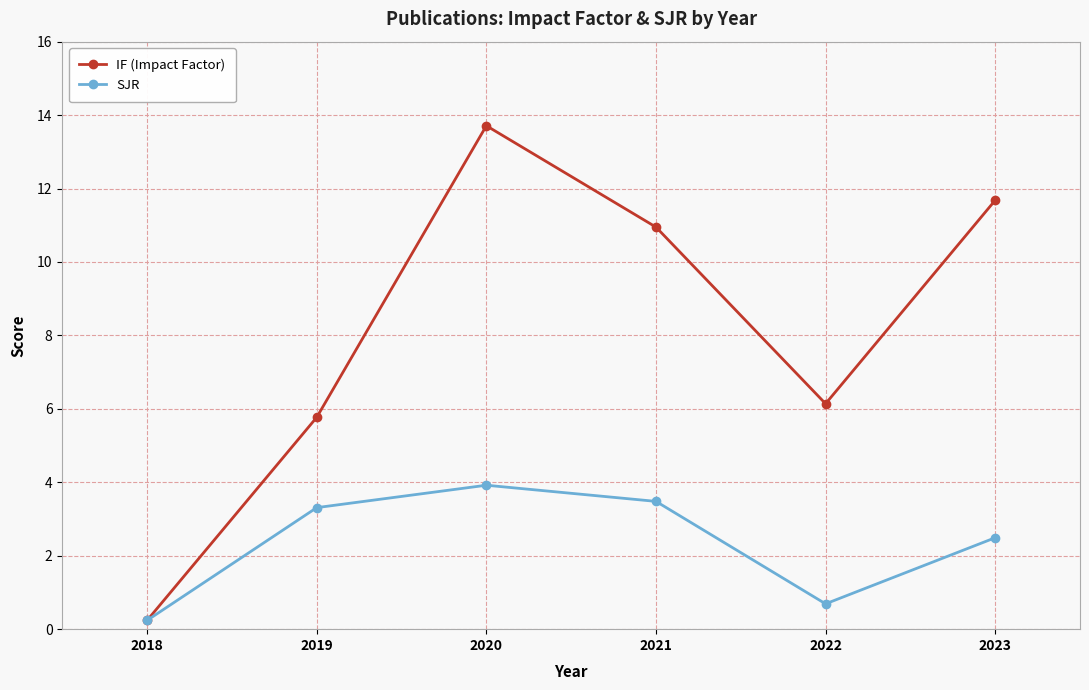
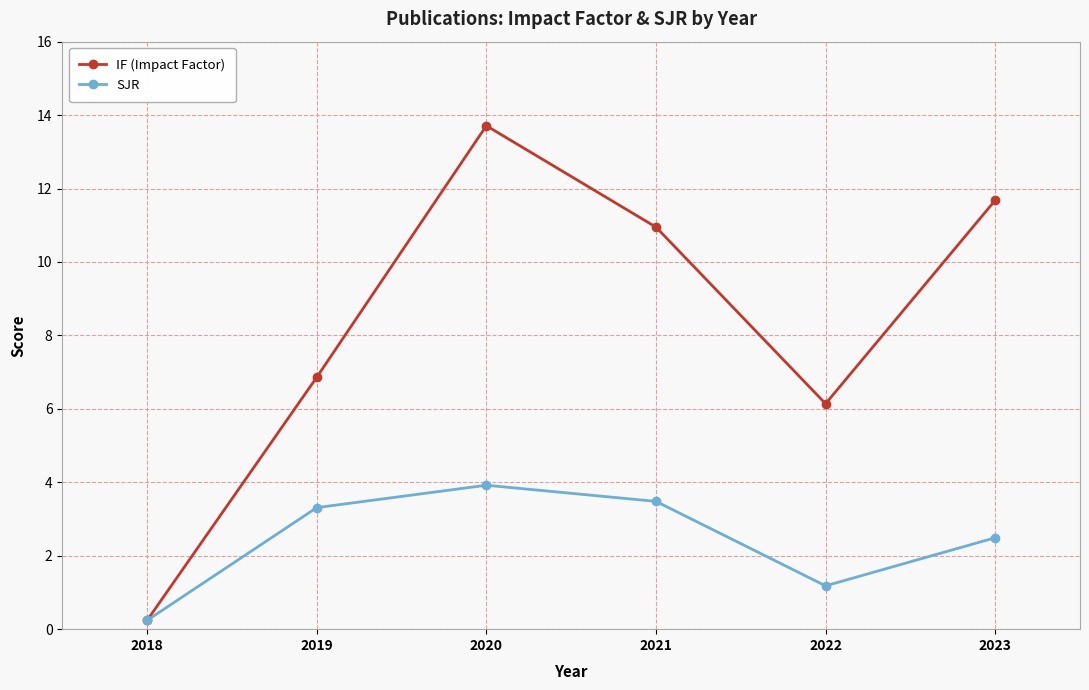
IF (Impact Factor), 2019: 5.8 -> 6.9
SJR, 2022: 0.7 -> 1.2
